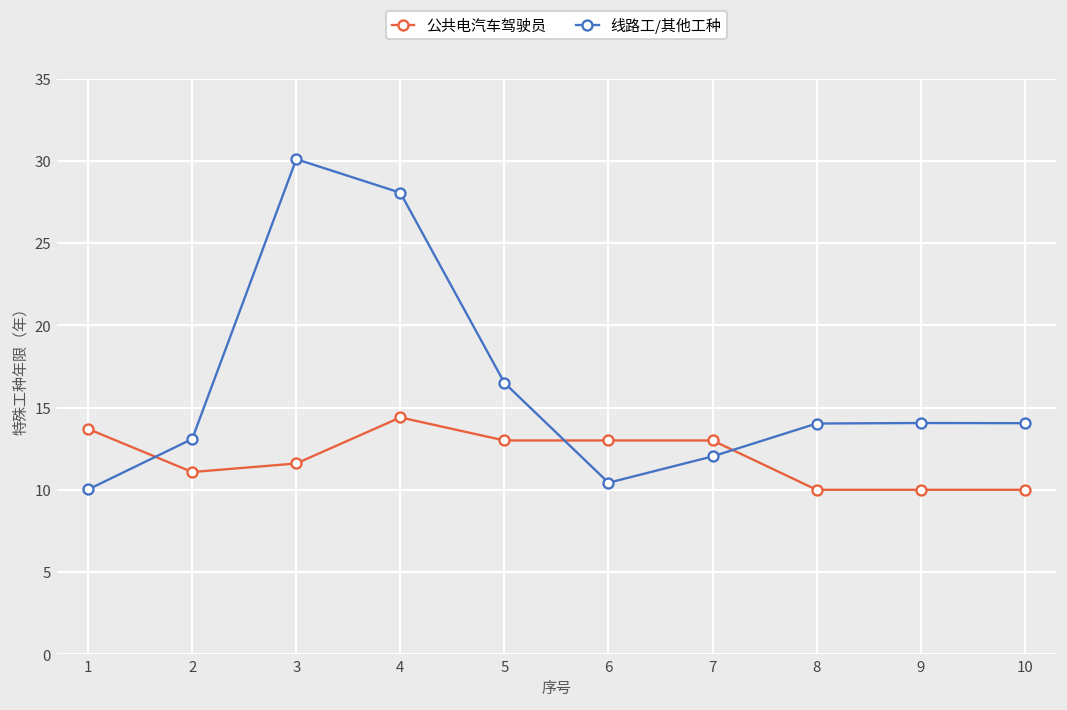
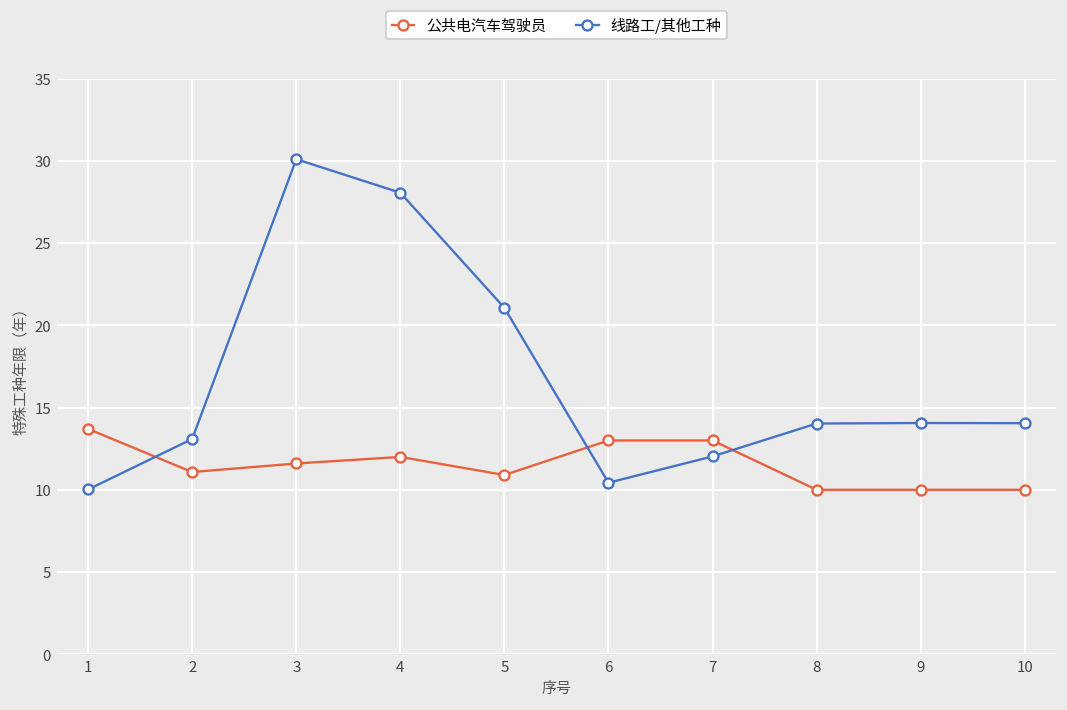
公共电汽车驾驶员, 4: 14.4 -> 12.0
公共电汽车驾驶员, 5: 13.0 -> 10.9
线路工/其他工种, 5: 16.5 -> 21.1
